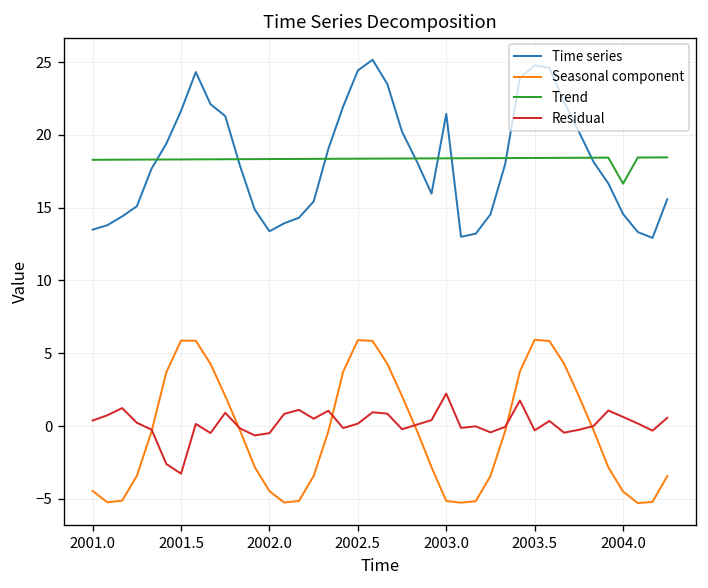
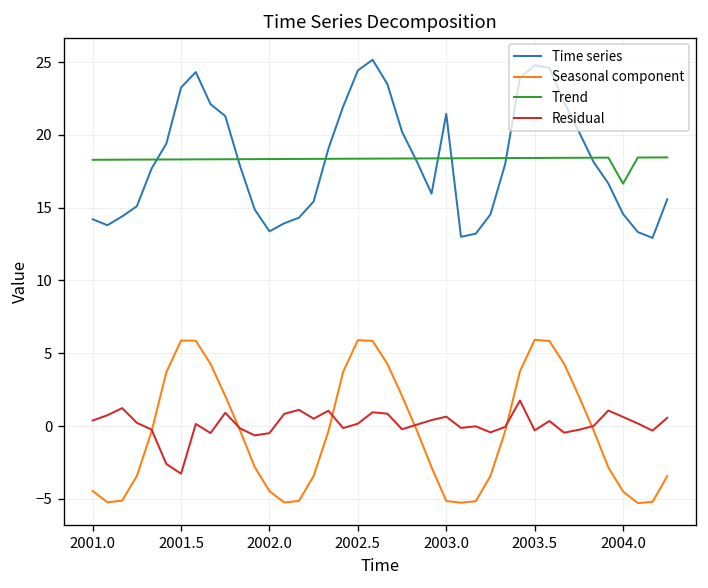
Time series, 2001.0: 13.5 -> 14.2
Time series, 2001.5: 21.7 -> 23.3
Residual, 2003.0: 2.2 -> 0.6
